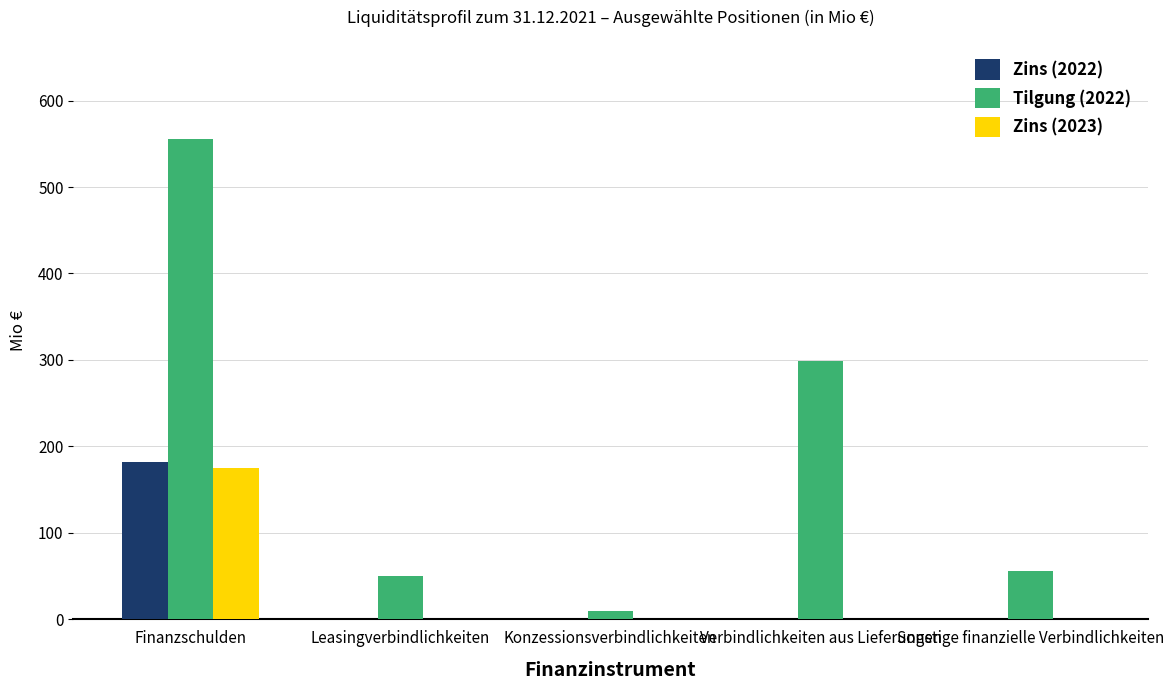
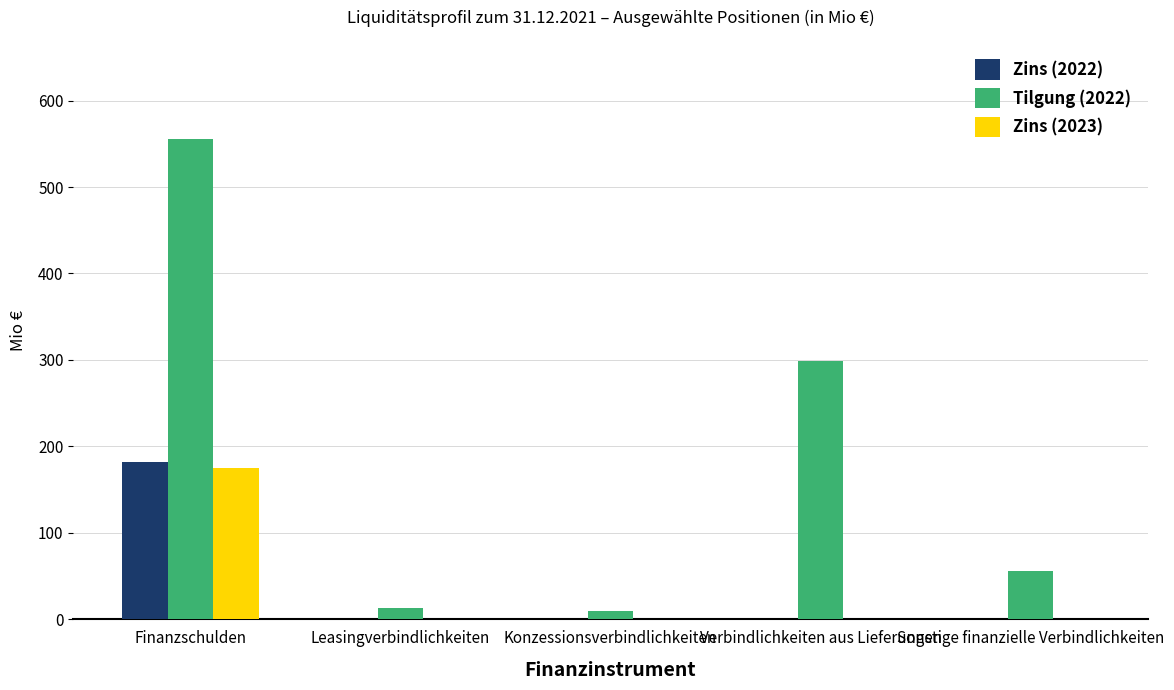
Tilgung (2022), Leasingverbindlichkeiten: 50 -> 10
